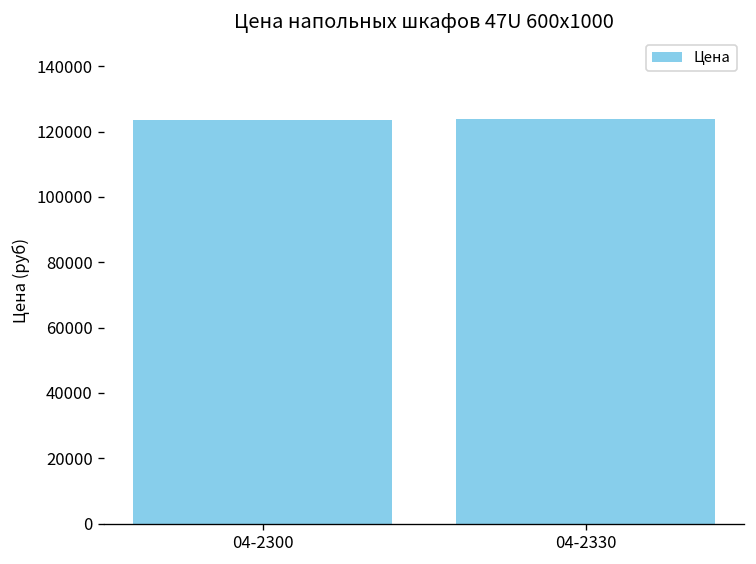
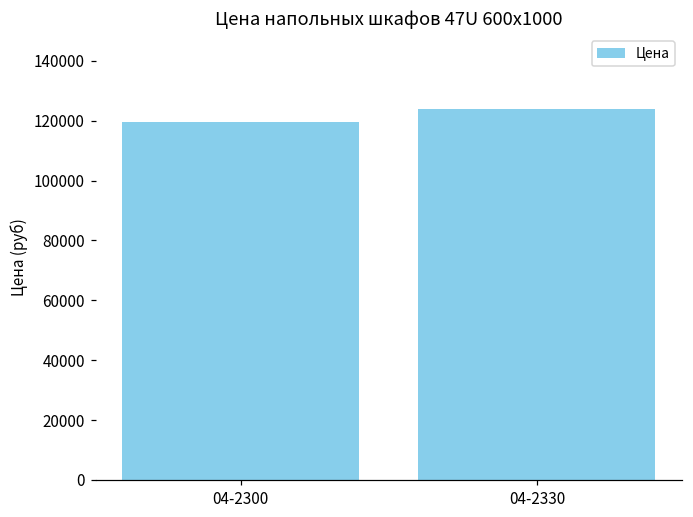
04-2300: 123000 -> 120000
